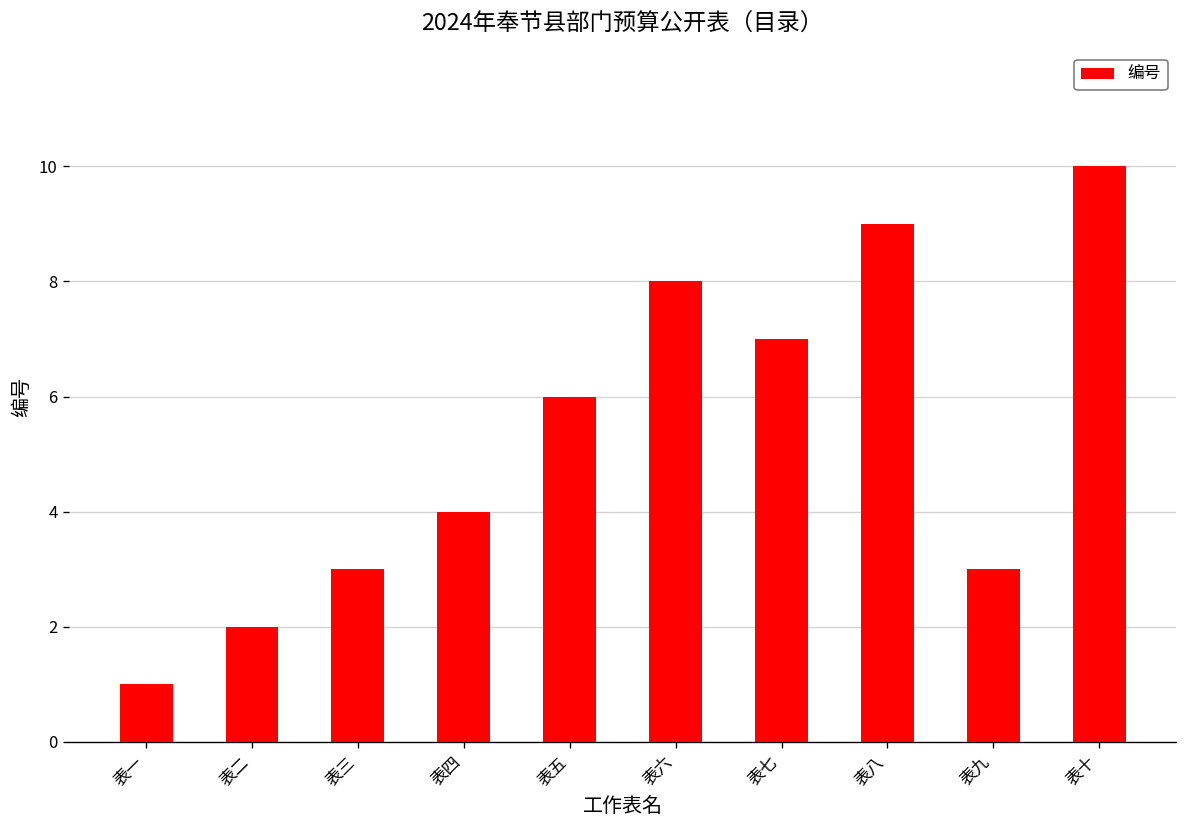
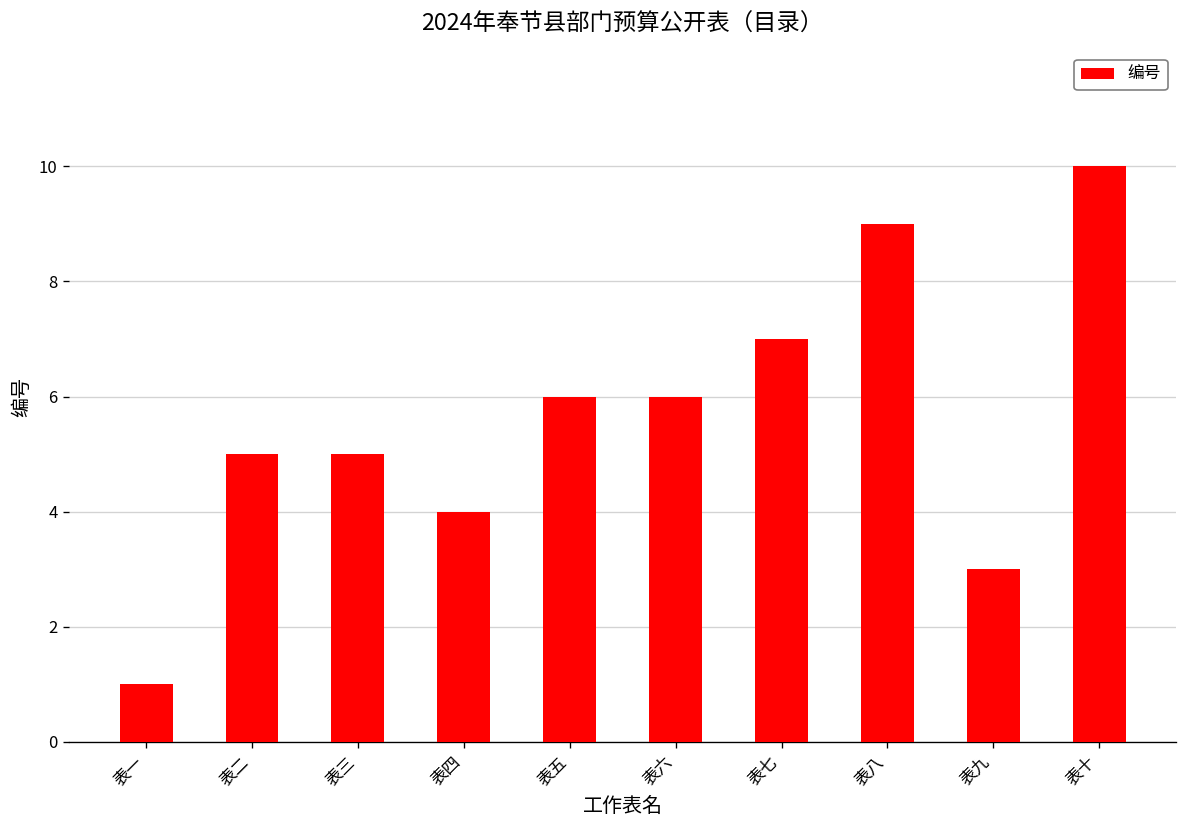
表二: 2 -> 5
表三: 3 -> 5
表六: 8 -> 6
